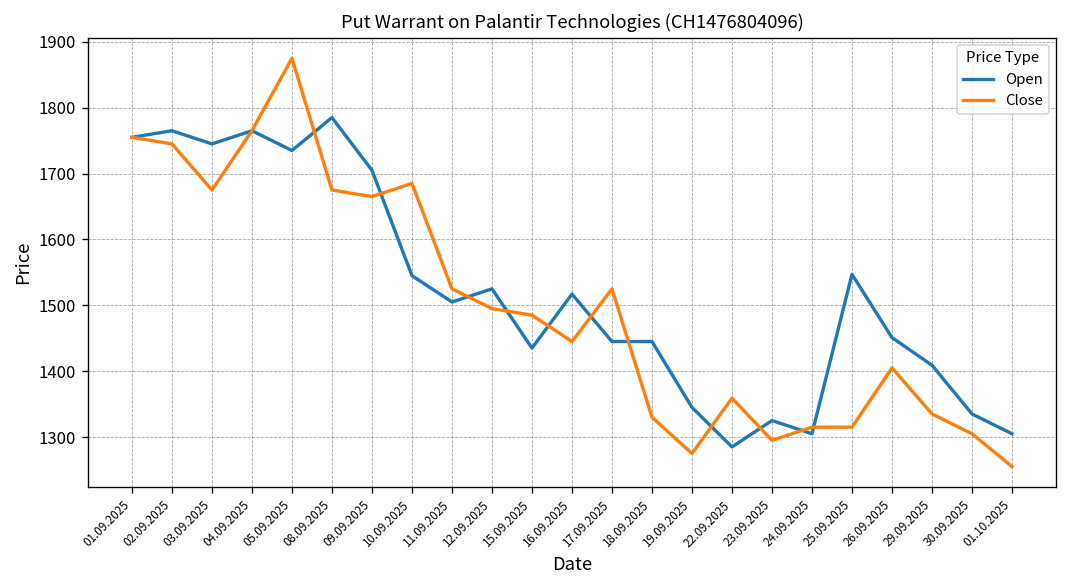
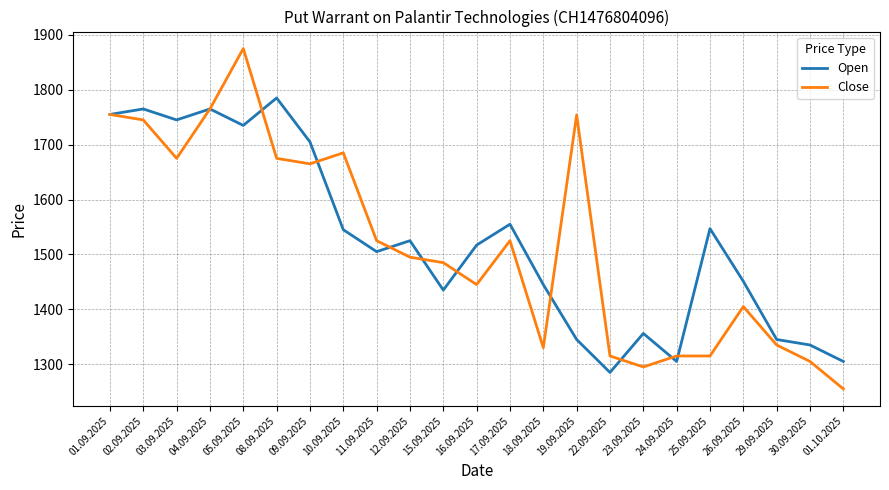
Open, 17.09.2025: 1450 -> 1560
Close, 19.09.2025: 1280 -> 1750
Close, 22.09.2025: 1360 -> 1320
Open, 23.09.2025: 1330 -> 1360
Open, 29.09.2025: 1410 -> 1350
